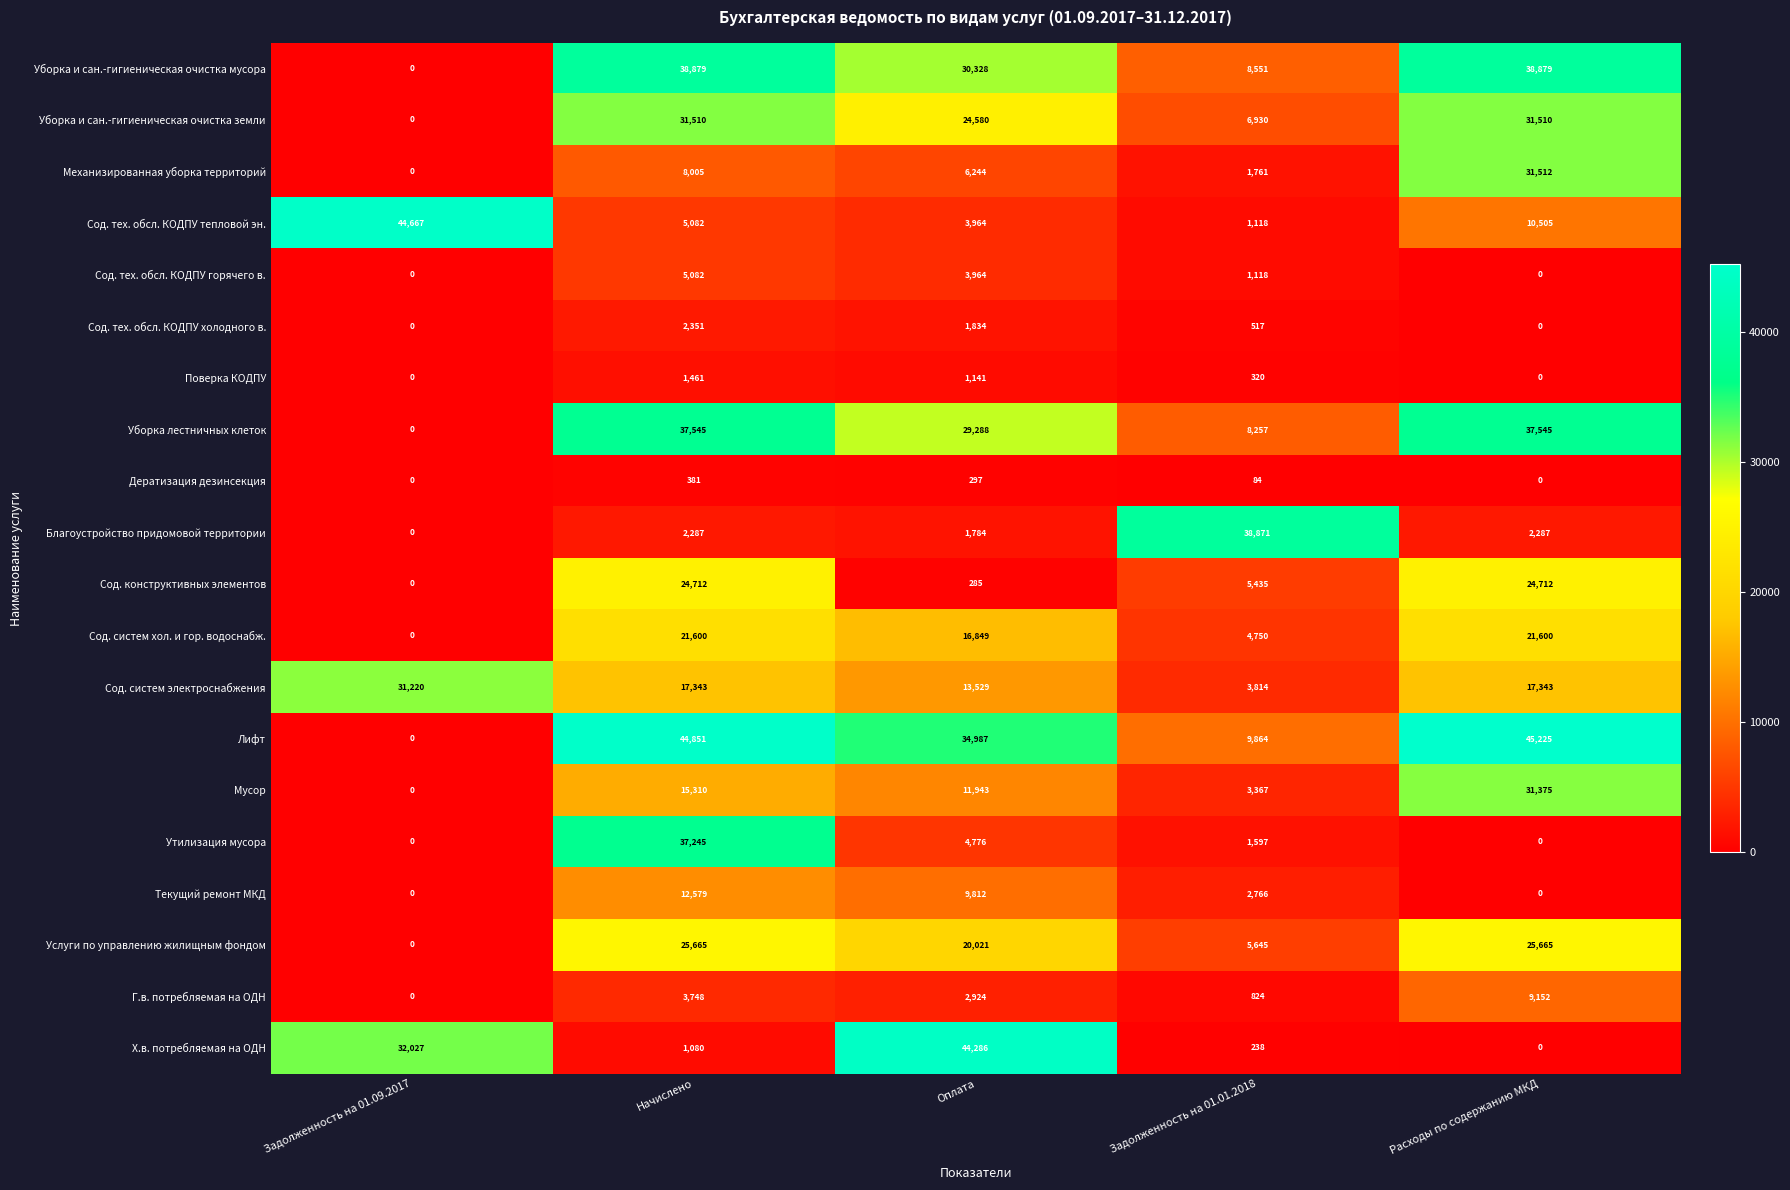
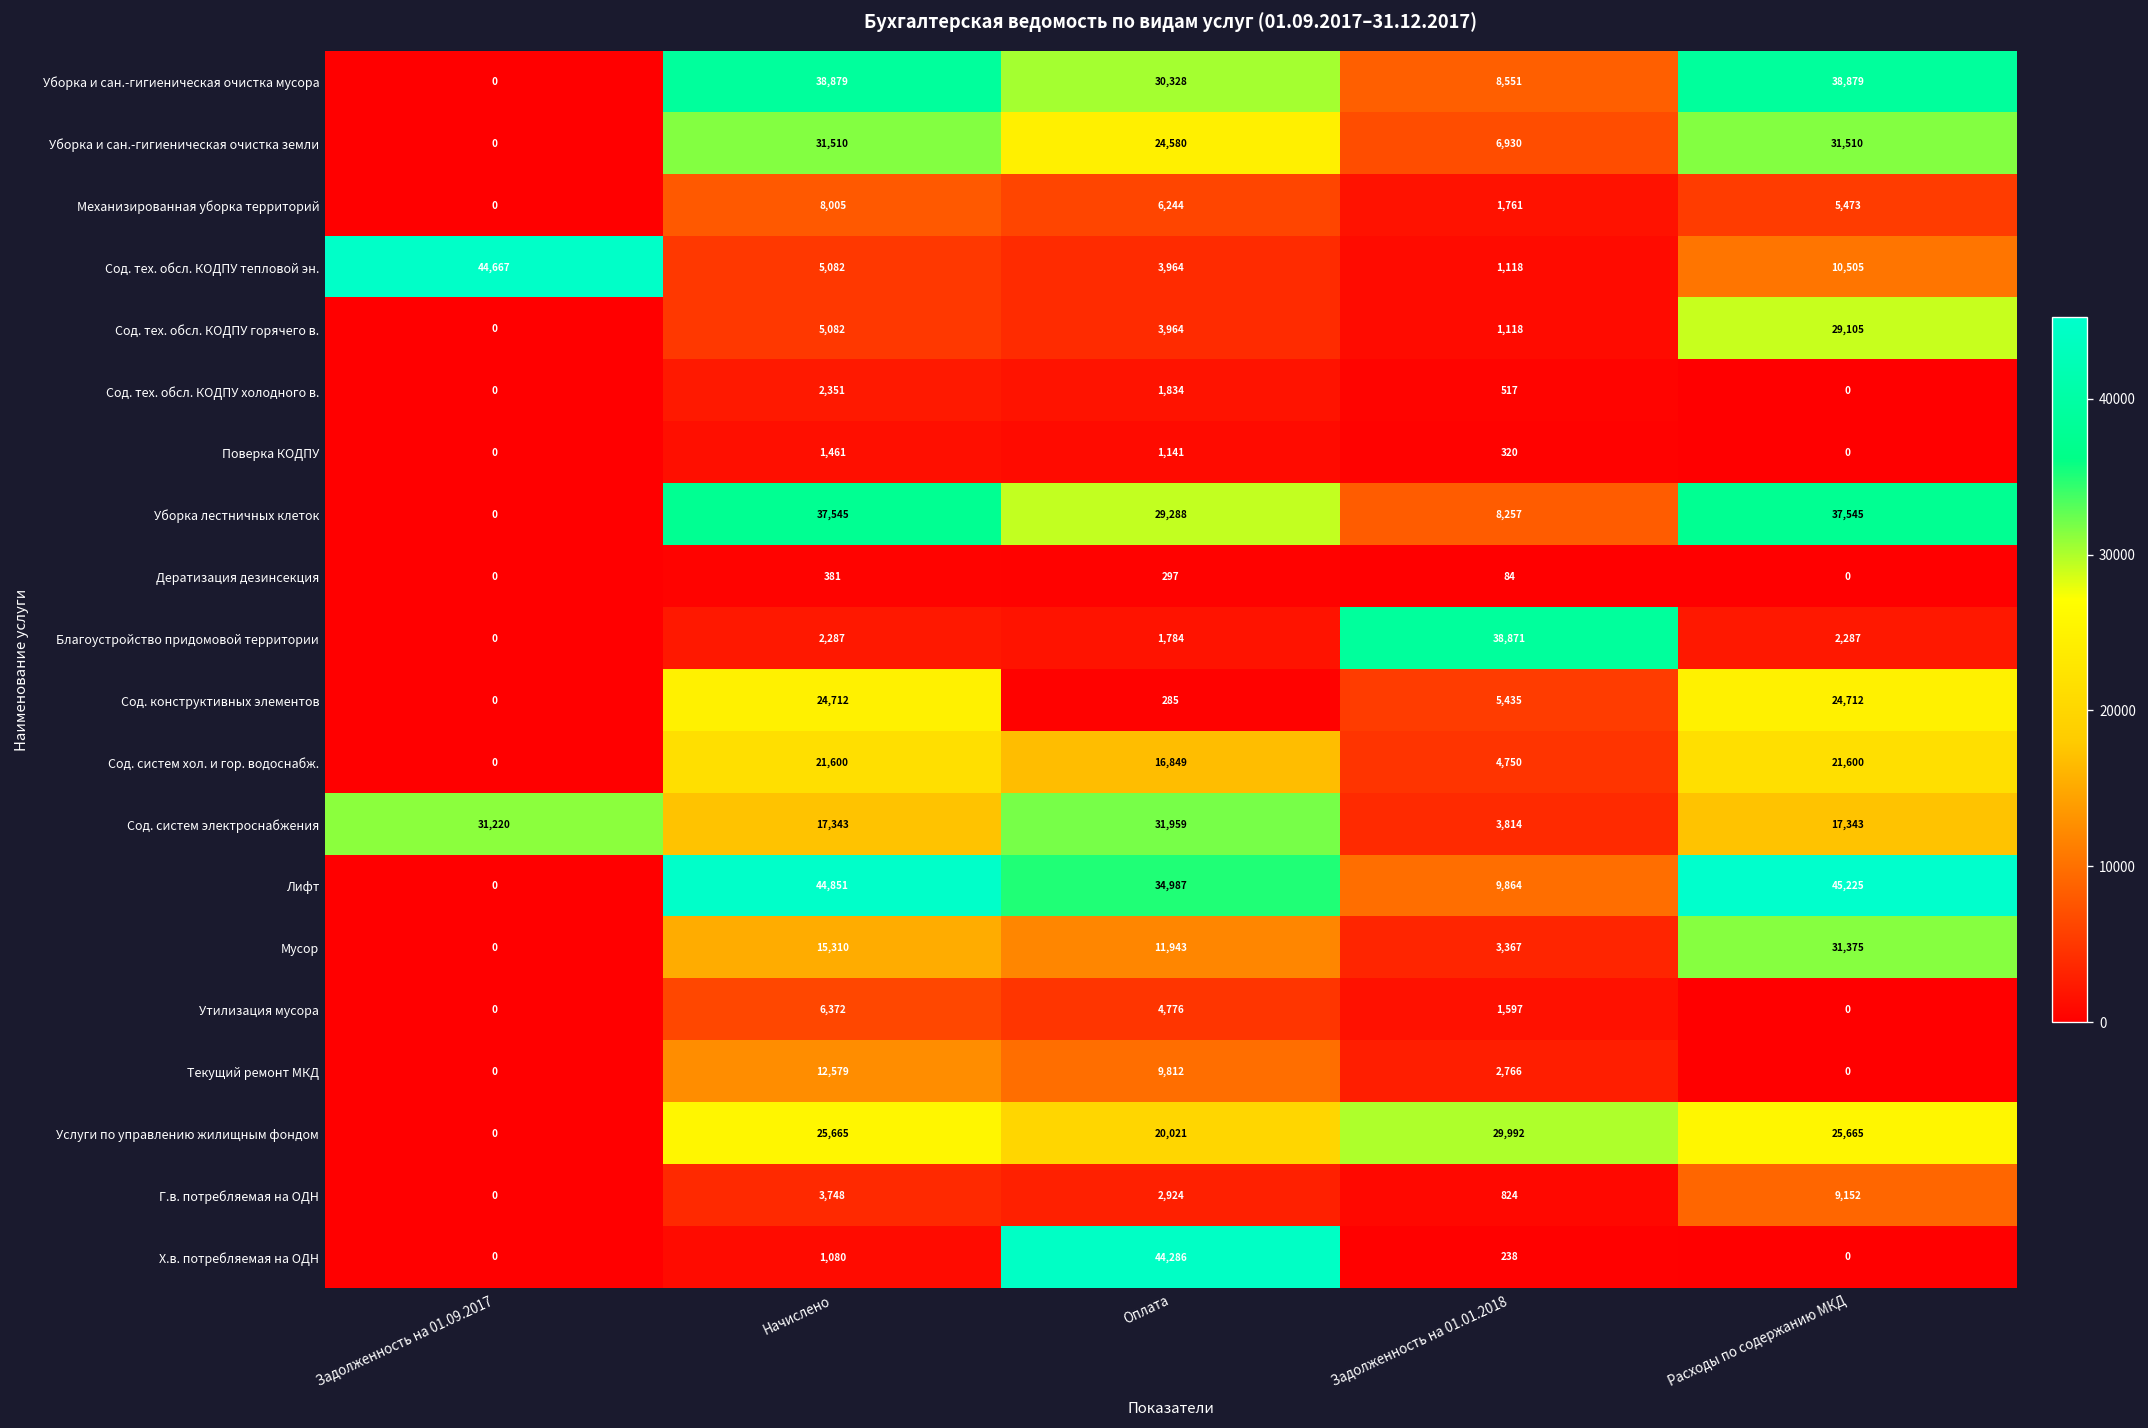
Механизированная уборка территорий, Расходы по содержанию МКД: 31,512 -> 5,473
Сод. тех. обсл. КОДПУ горячего в., Расходы по содержанию МКД: 0 -> 29,105
Сод. систем электроснабжения, Оплата: 13,529 -> 31,959
Утилизация мусора, Начислено: 37,245 -> 6,372
Услуги по управлению жилищным фондом, Задолженность на 01.01.2018: 5,645 -> 29,992
Х.в. потребляемая на ОДН, Задолженность на 01.09.2017: 32,027 -> 0
